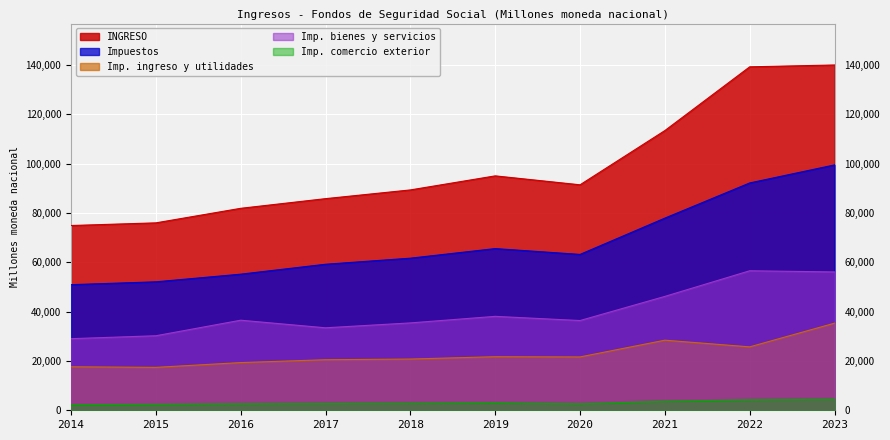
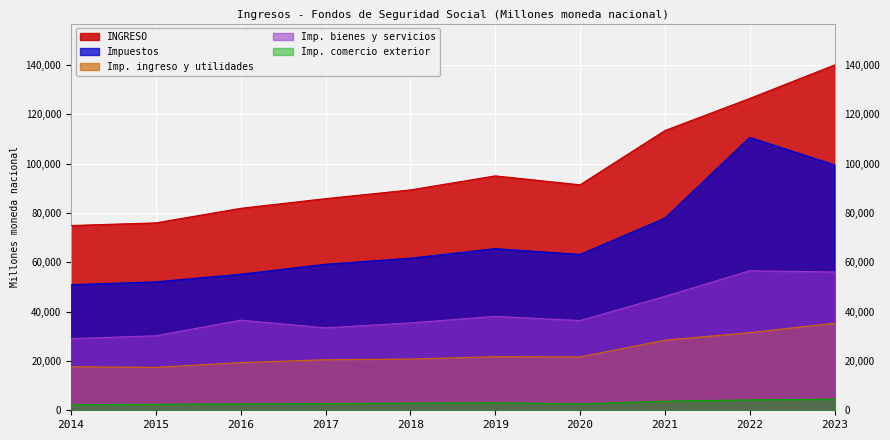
INGRESO, 2022: 139,000 -> 126,000
Impuestos, 2022: 92,000 -> 111,000
Imp. ingreso y utilidades, 2022: 26,000 -> 31,000
